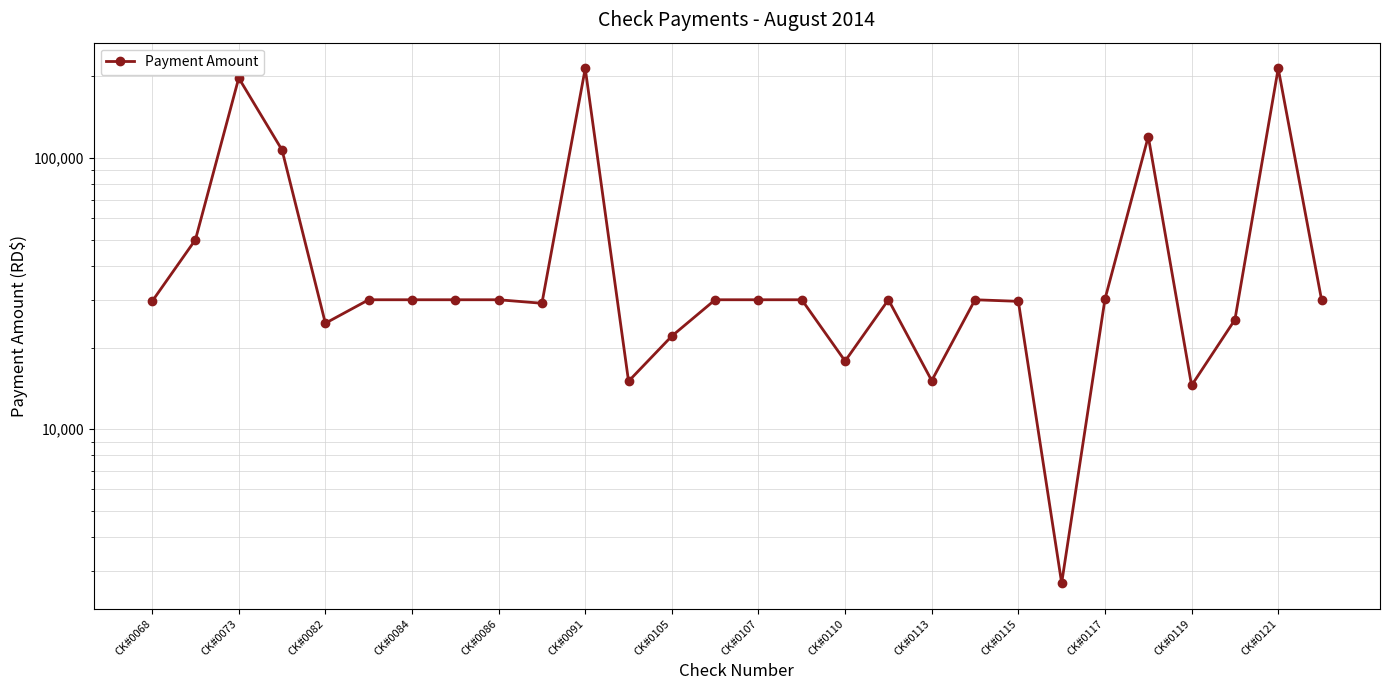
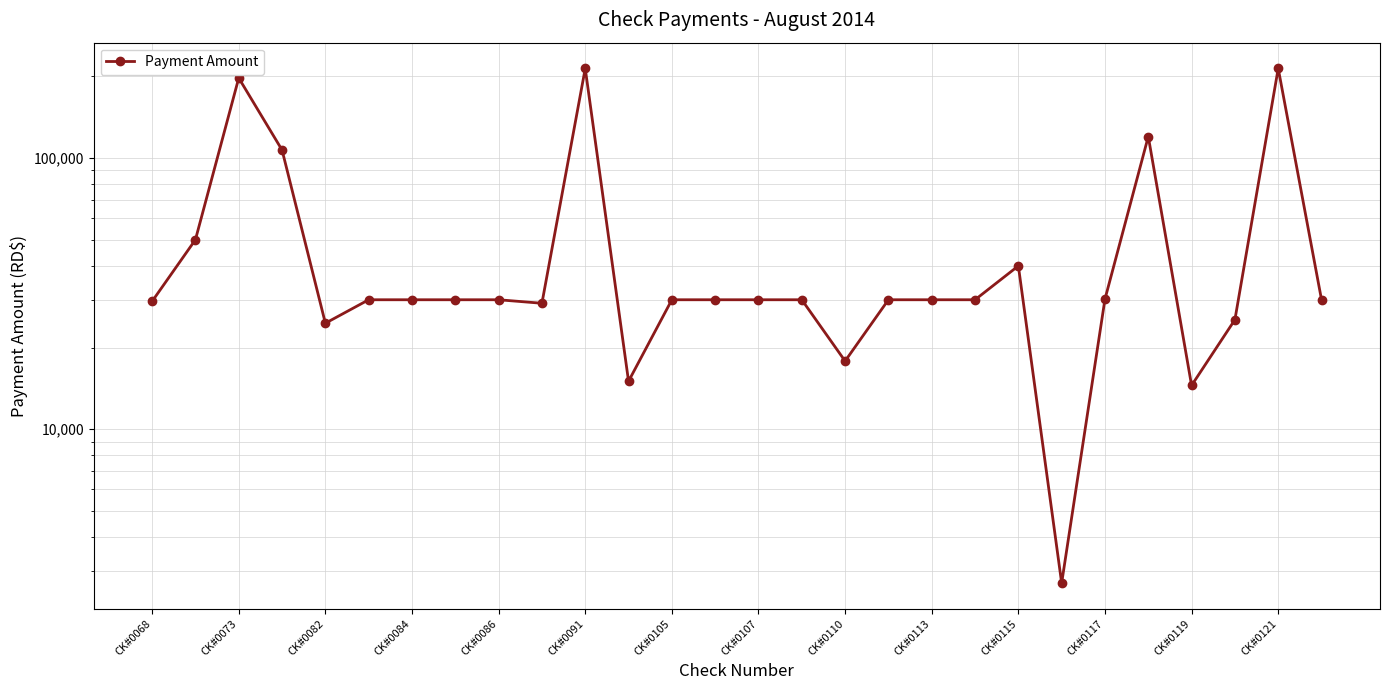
CK#0105: 22,000 -> 30,000
CK#0113: 15,000 -> 30,000
CK#0115: 30,000 -> 40,000
